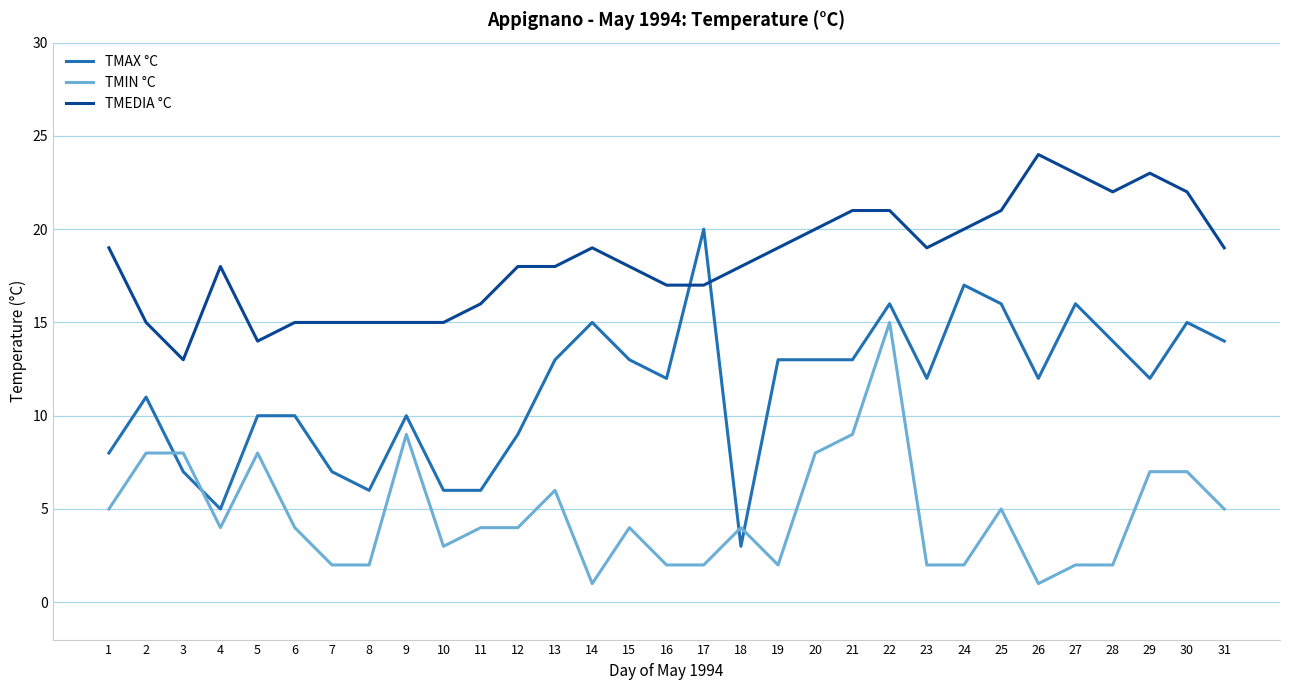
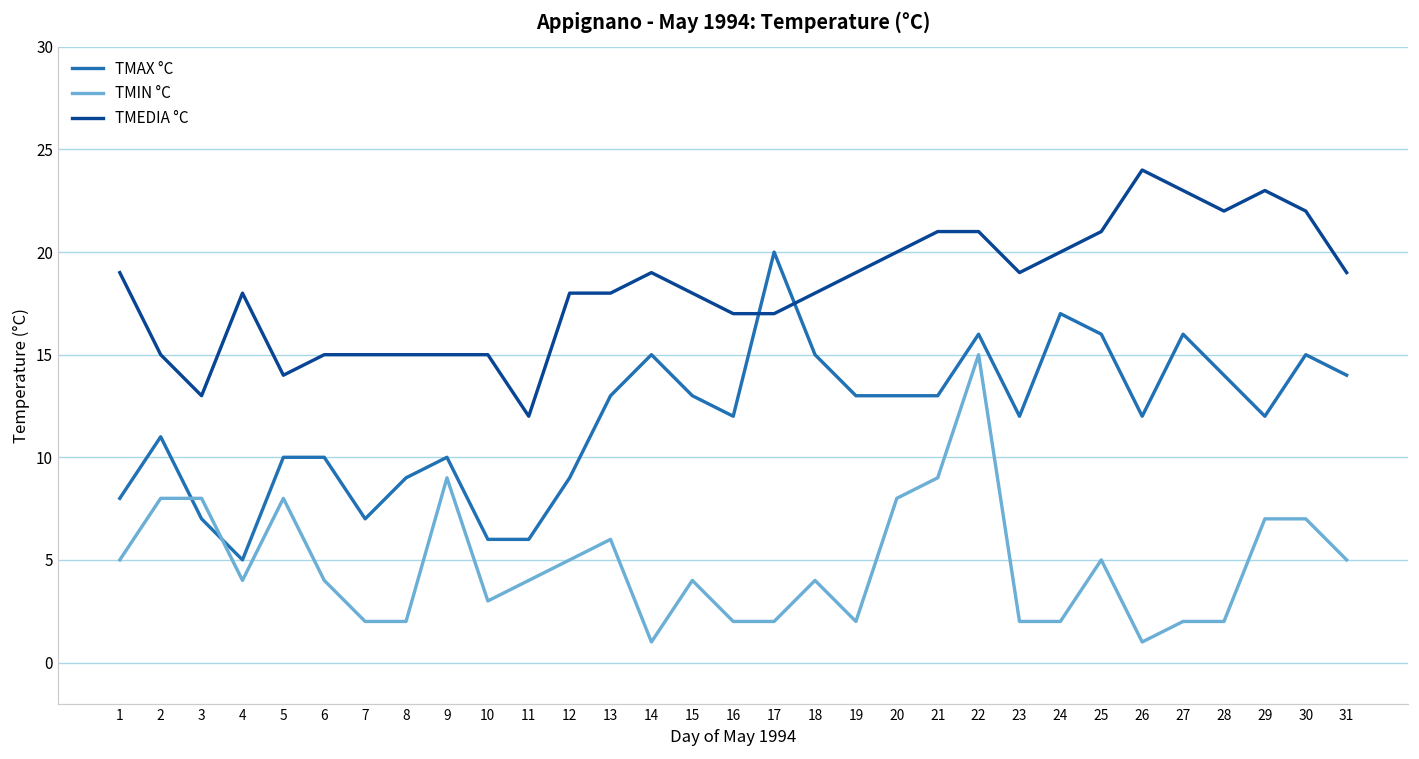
TMAX °C, 8: 6 -> 9
TMEDIA °C, 11: 16 -> 12
TMIN °C, 12: 4 -> 5
TMAX °C, 18: 3 -> 15
